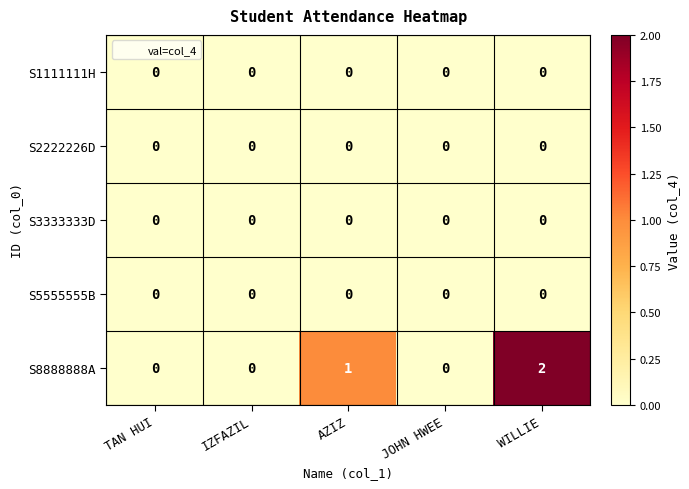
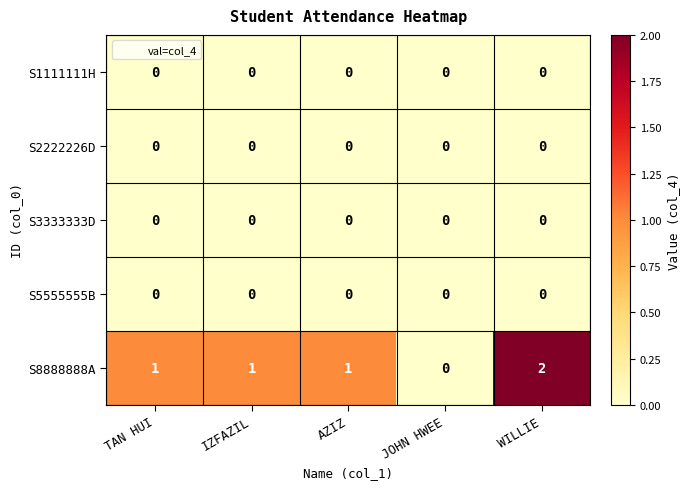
S8888888A, TAN HUI: 0 -> 1
S8888888A, IZFAZIL: 0 -> 1
